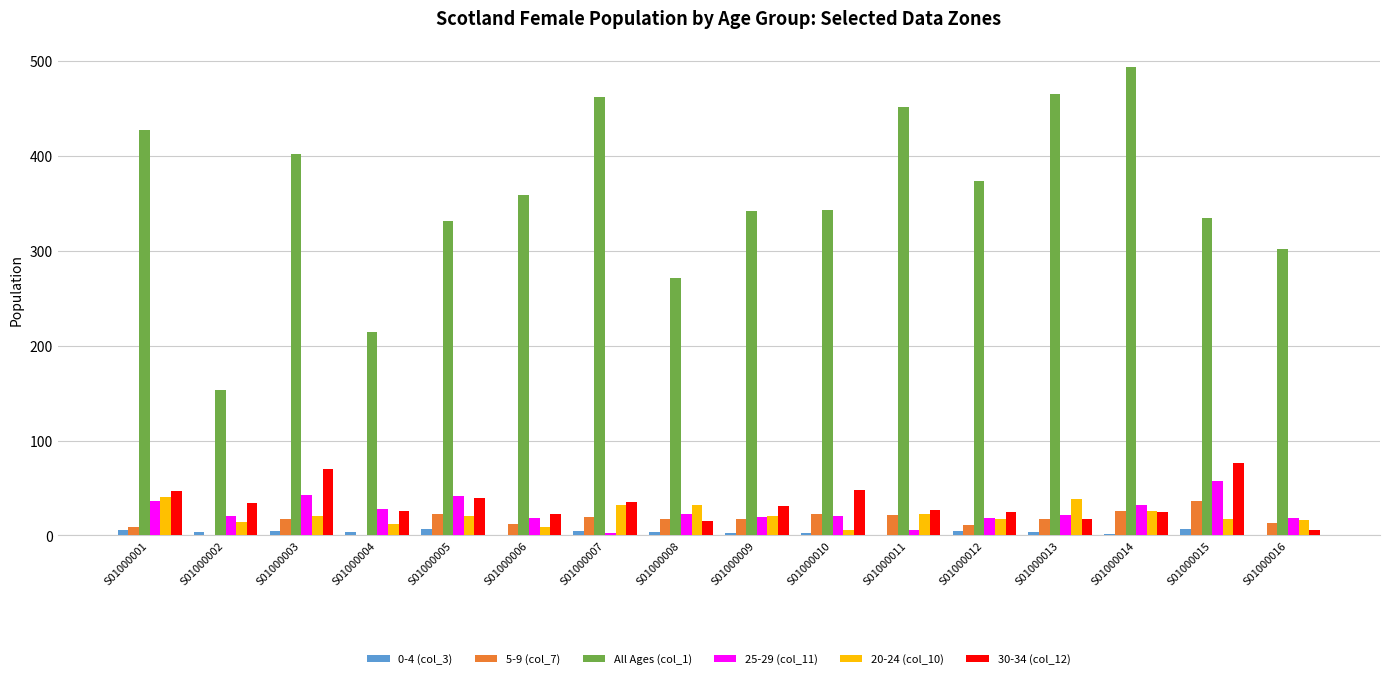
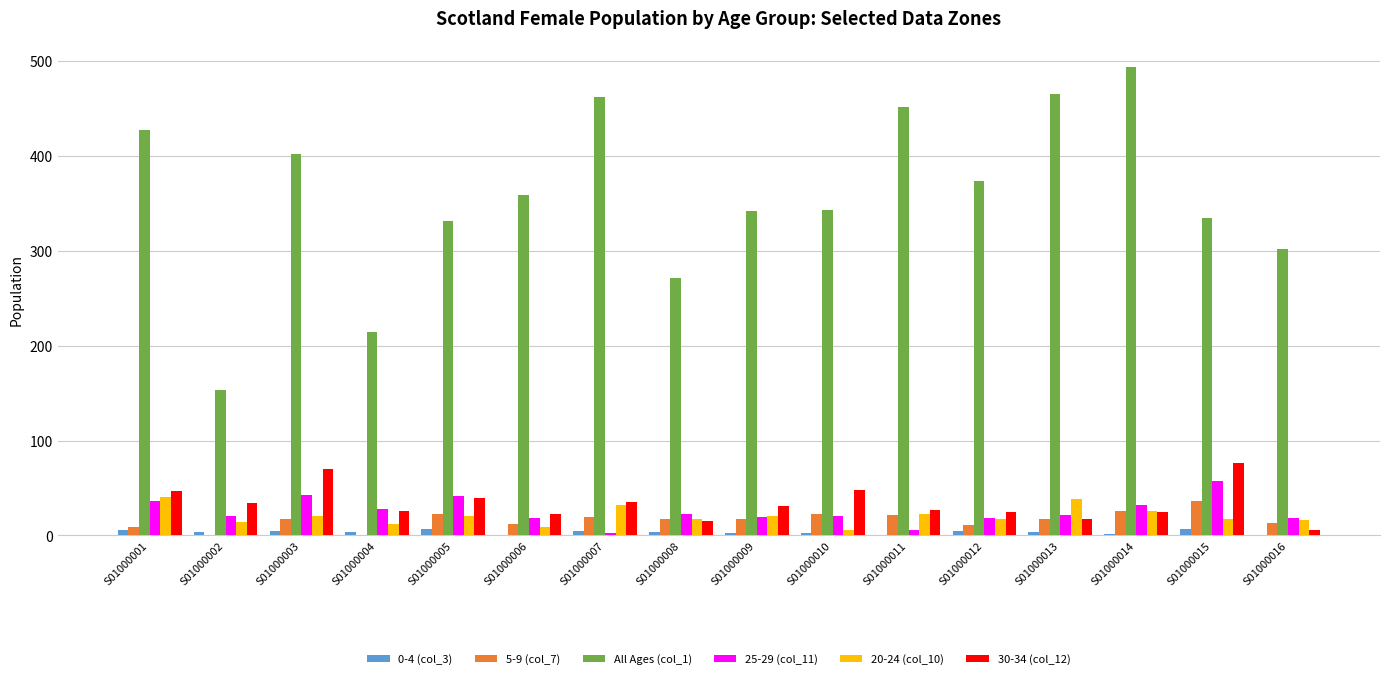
20-24 (col_10), S01000008: 30 -> 20
